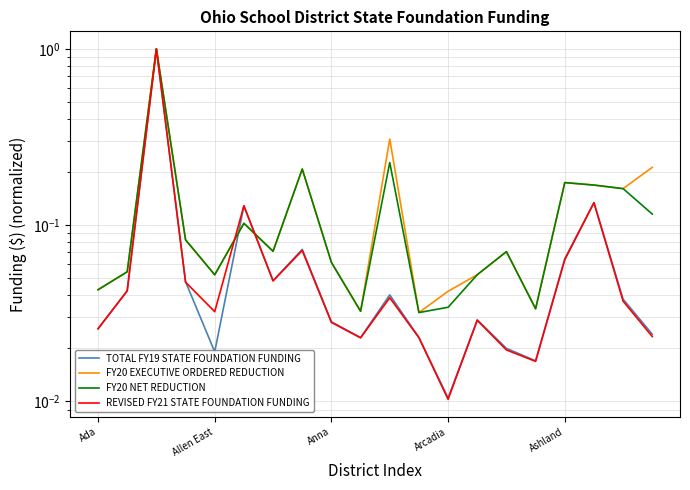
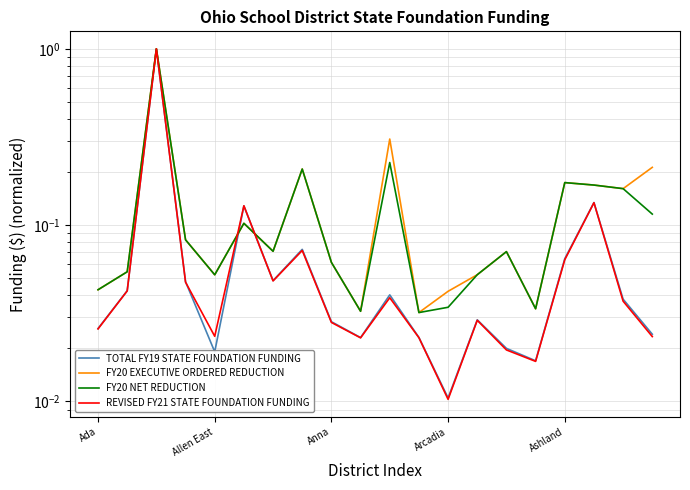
REVISED FY21 STATE FOUNDATION FUNDING, Allen East: 0.032 -> 0.023
